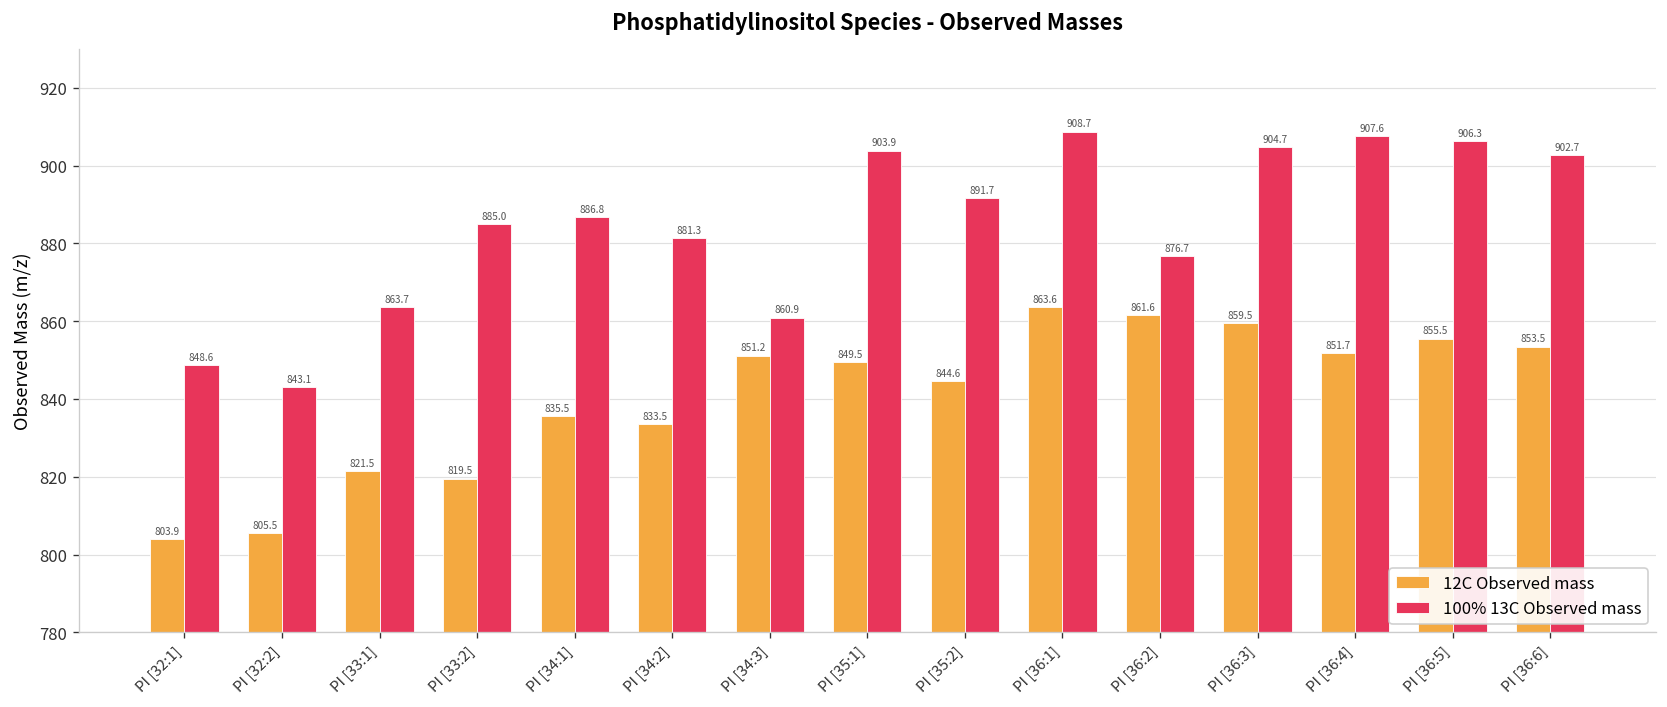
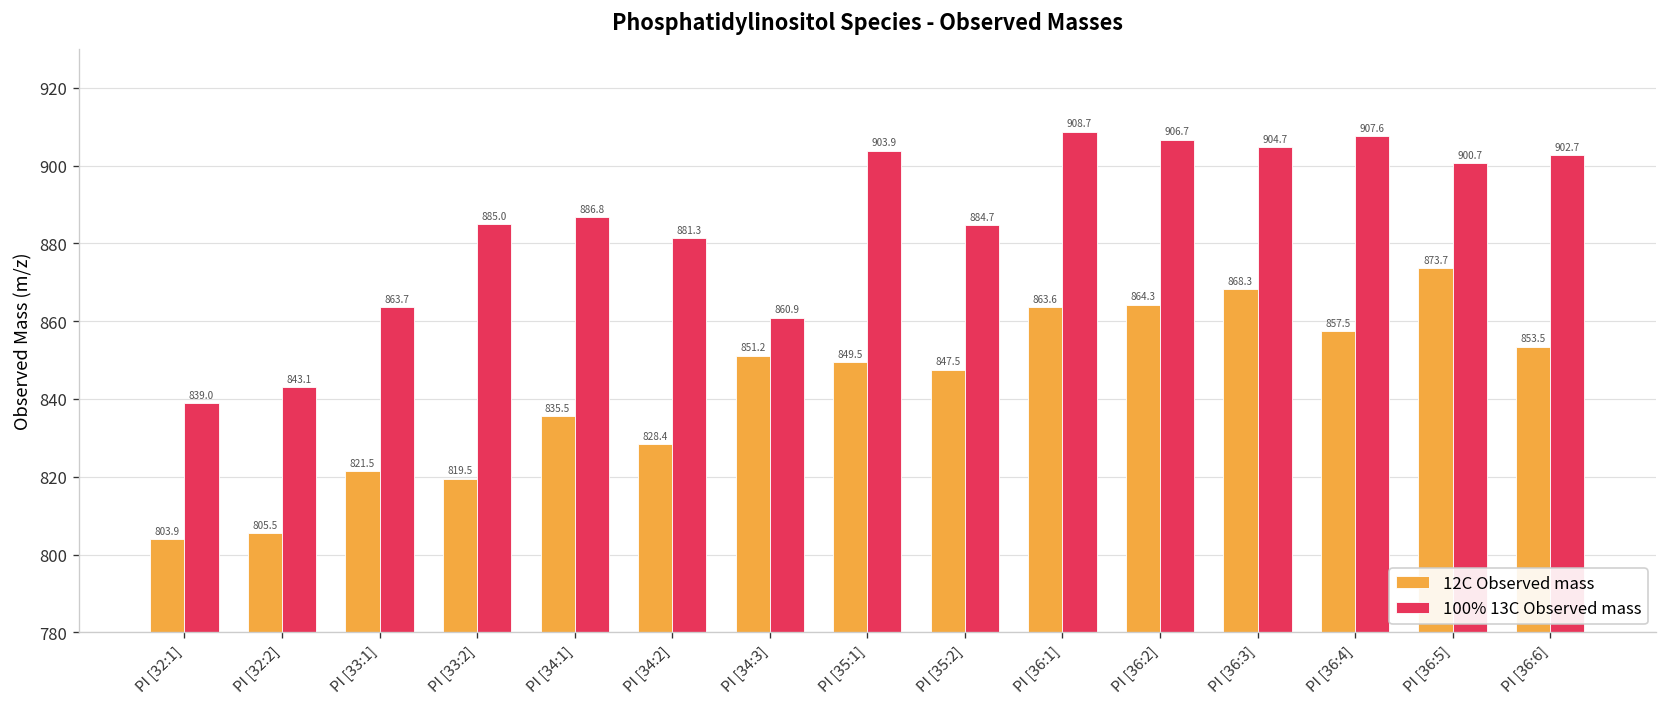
100% 13C Observed mass, PI [32:1]: 848.6 -> 839.0
12C Observed mass, PI [34:2]: 833.5 -> 828.4
12C Observed mass, PI [35:2]: 844.6 -> 847.5
100% 13C Observed mass, PI [35:2]: 891.7 -> 884.7
12C Observed mass, PI [36:2]: 861.6 -> 864.3
100% 13C Observed mass, PI [36:2]: 876.7 -> 906.7
12C Observed mass, PI [36:3]: 859.5 -> 868.3
12C Observed mass, PI [36:4]: 851.7 -> 857.5
12C Observed mass, PI [36:5]: 855.5 -> 873.7
100% 13C Observed mass, PI [36:5]: 906.3 -> 900.7
